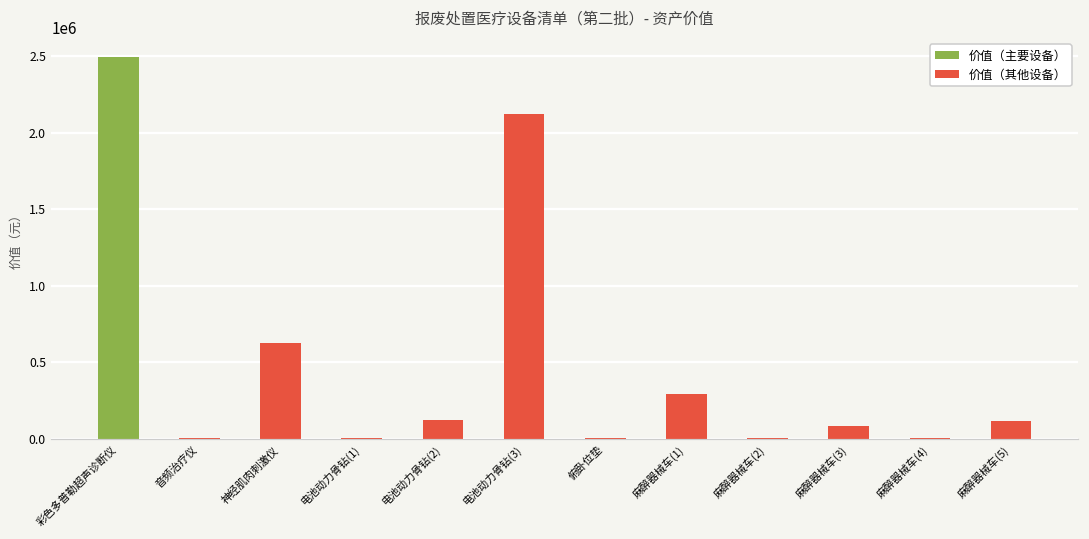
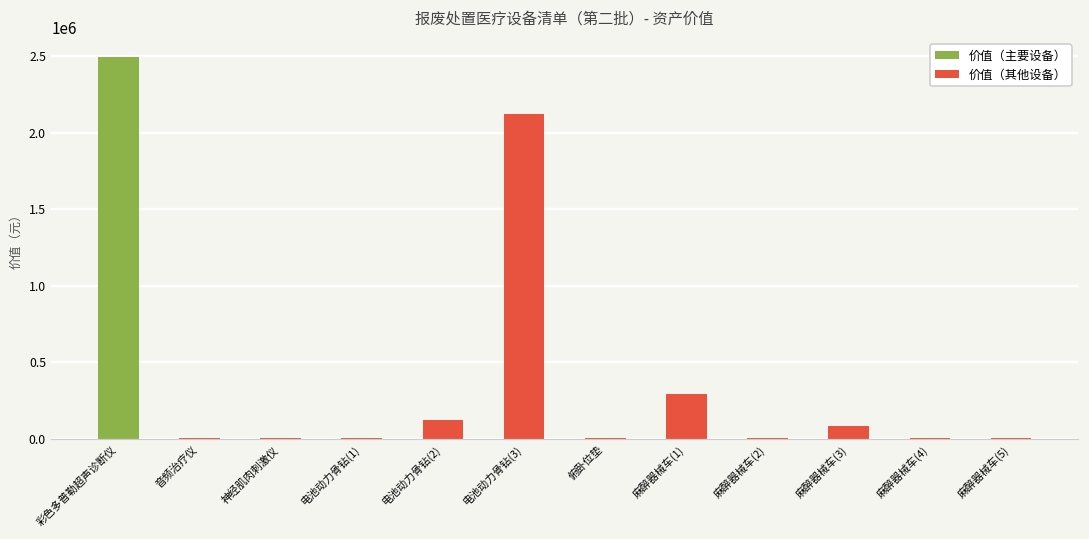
神经肌肉刺激仪: 630000 -> 10000
麻醉器械车(5): 120000 -> 10000
